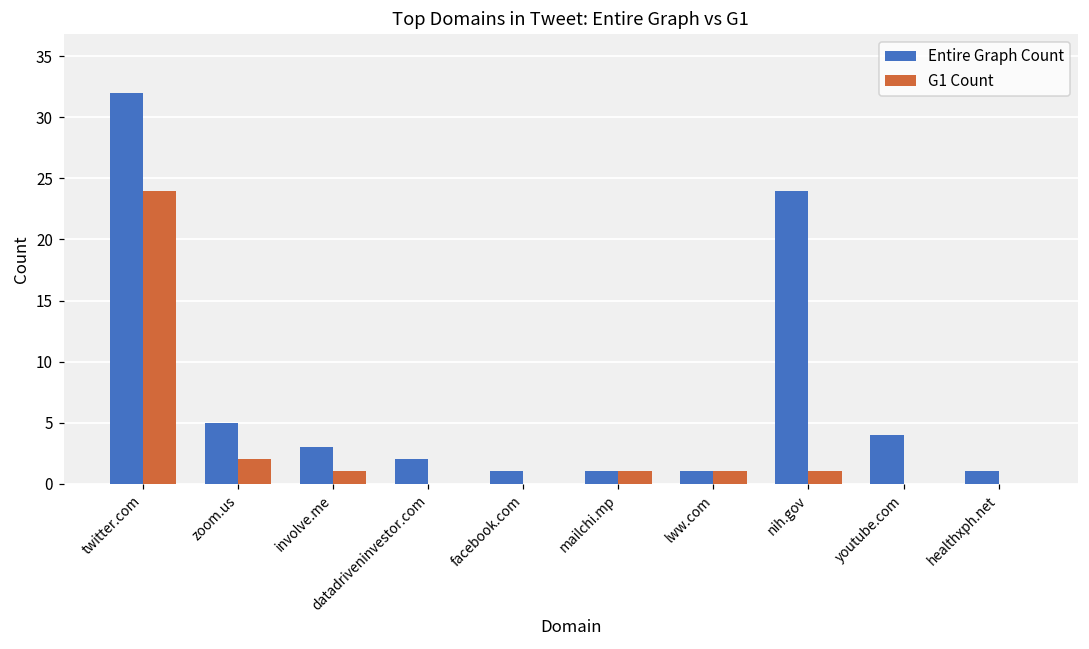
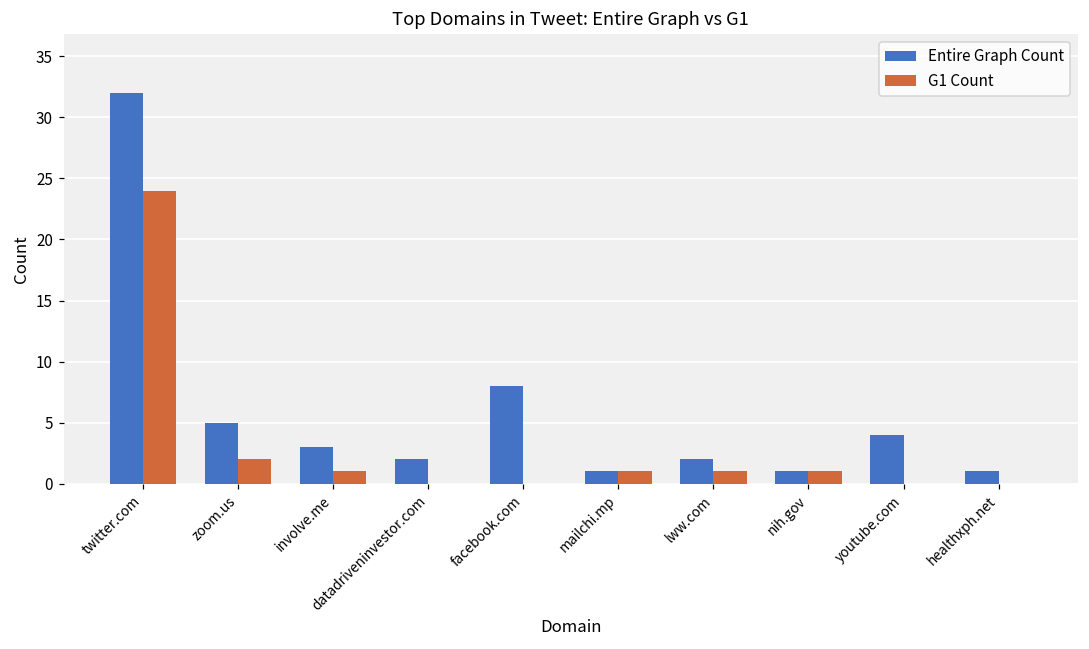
Entire Graph Count, facebook.com: 1 -> 8
Entire Graph Count, lww.com: 1 -> 2
Entire Graph Count, nih.gov: 24 -> 1
